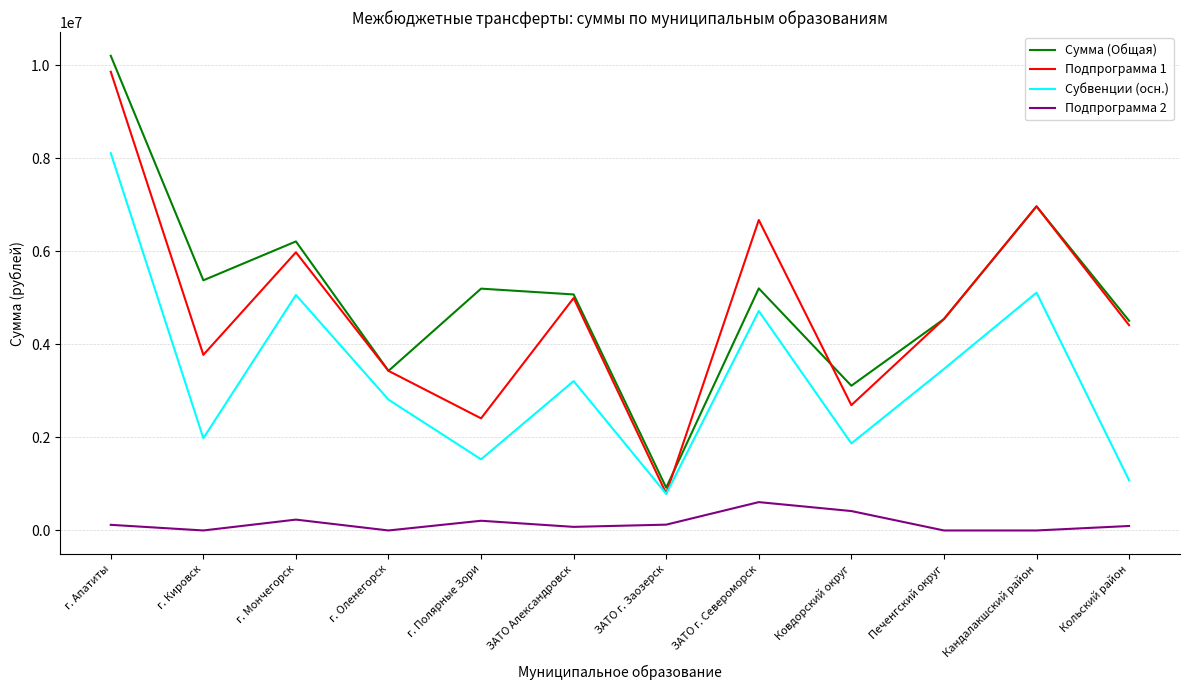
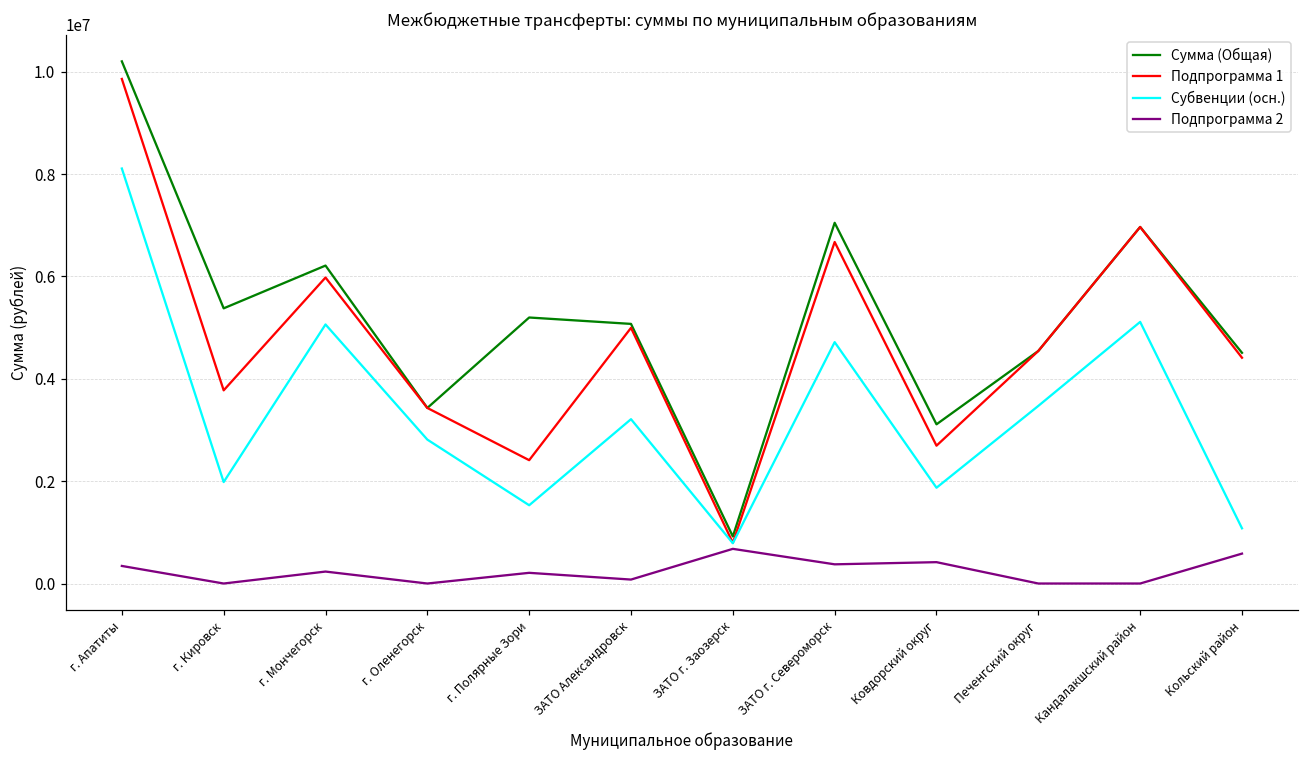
Подпрограмма 2, г. Апатиты: 100000 -> 300000
Подпрограмма 2, ЗАТО г. Заозерск: 100000 -> 700000
Сумма (Общая), ЗАТО г. Североморск: 5200000 -> 7000000
Подпрограмма 2, ЗАТО г. Североморск: 600000 -> 400000
Подпрограмма 2, Кольский район: 100000 -> 600000
